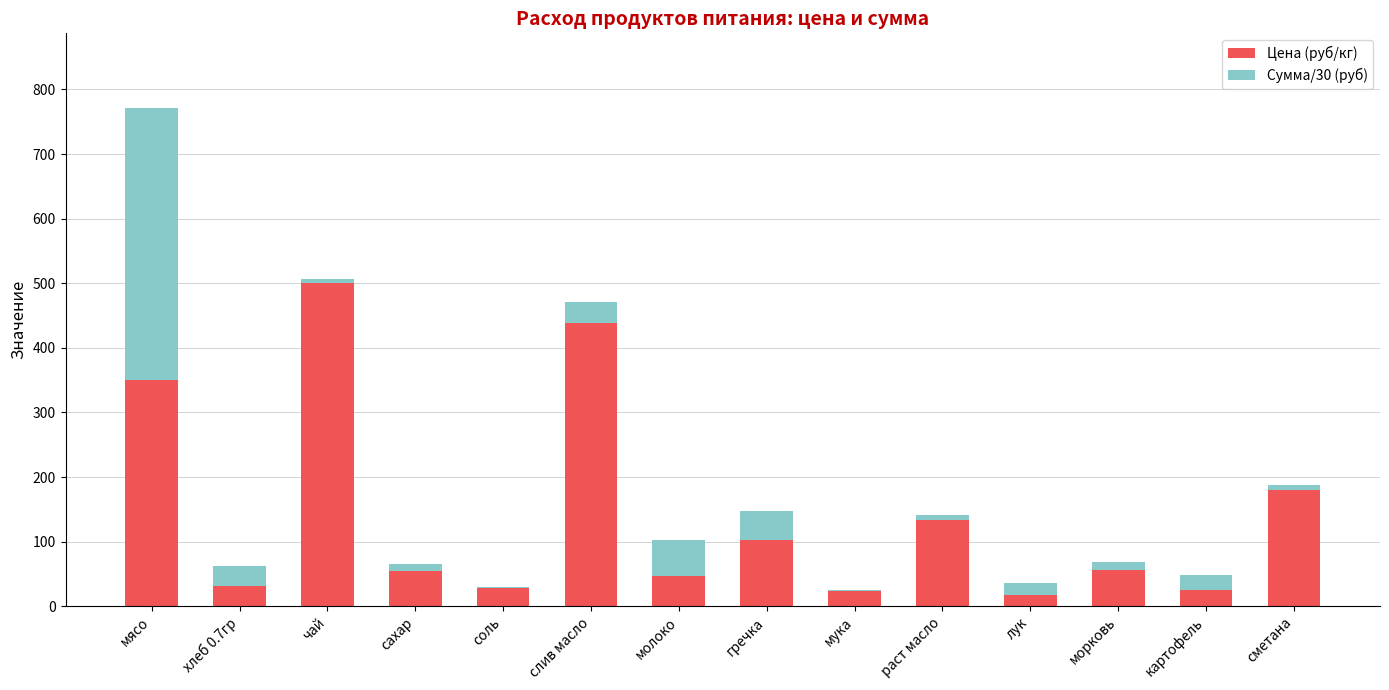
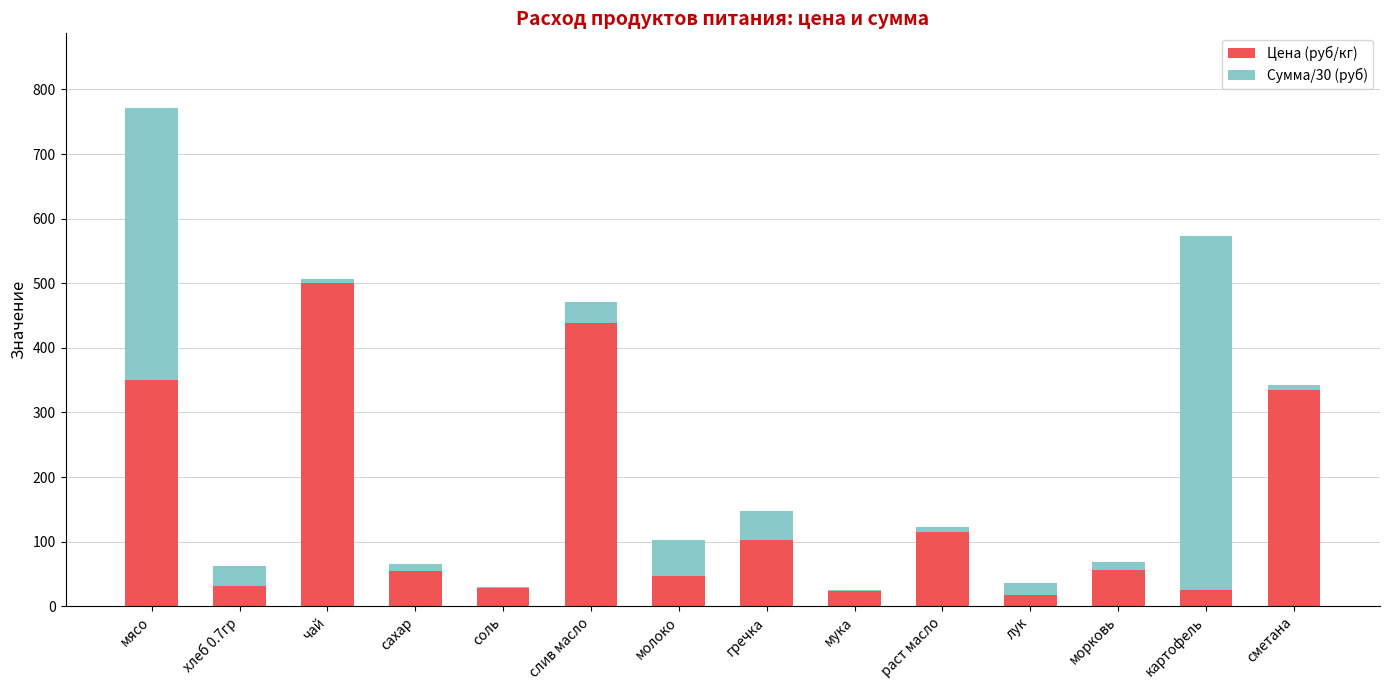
Цена (руб/кг), раст масло: 130 -> 120
Сумма/30 (руб), картофель: 20 -> 550
Цена (руб/кг), сметана: 180 -> 340
